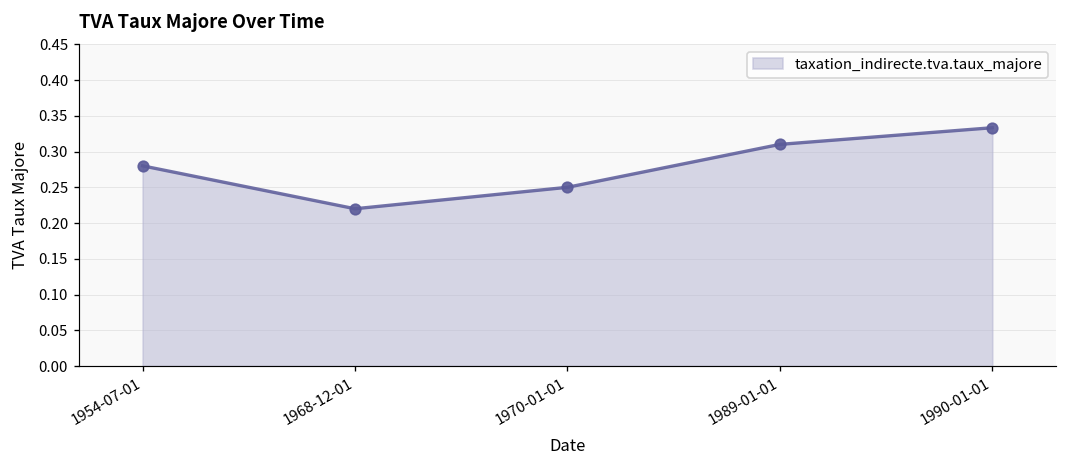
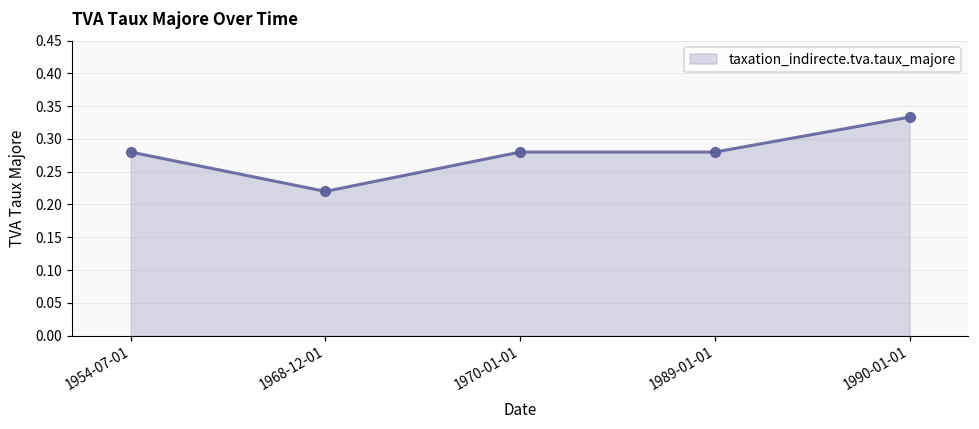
1970-01-01: 0.25 -> 0.28
1989-01-01: 0.31 -> 0.28
